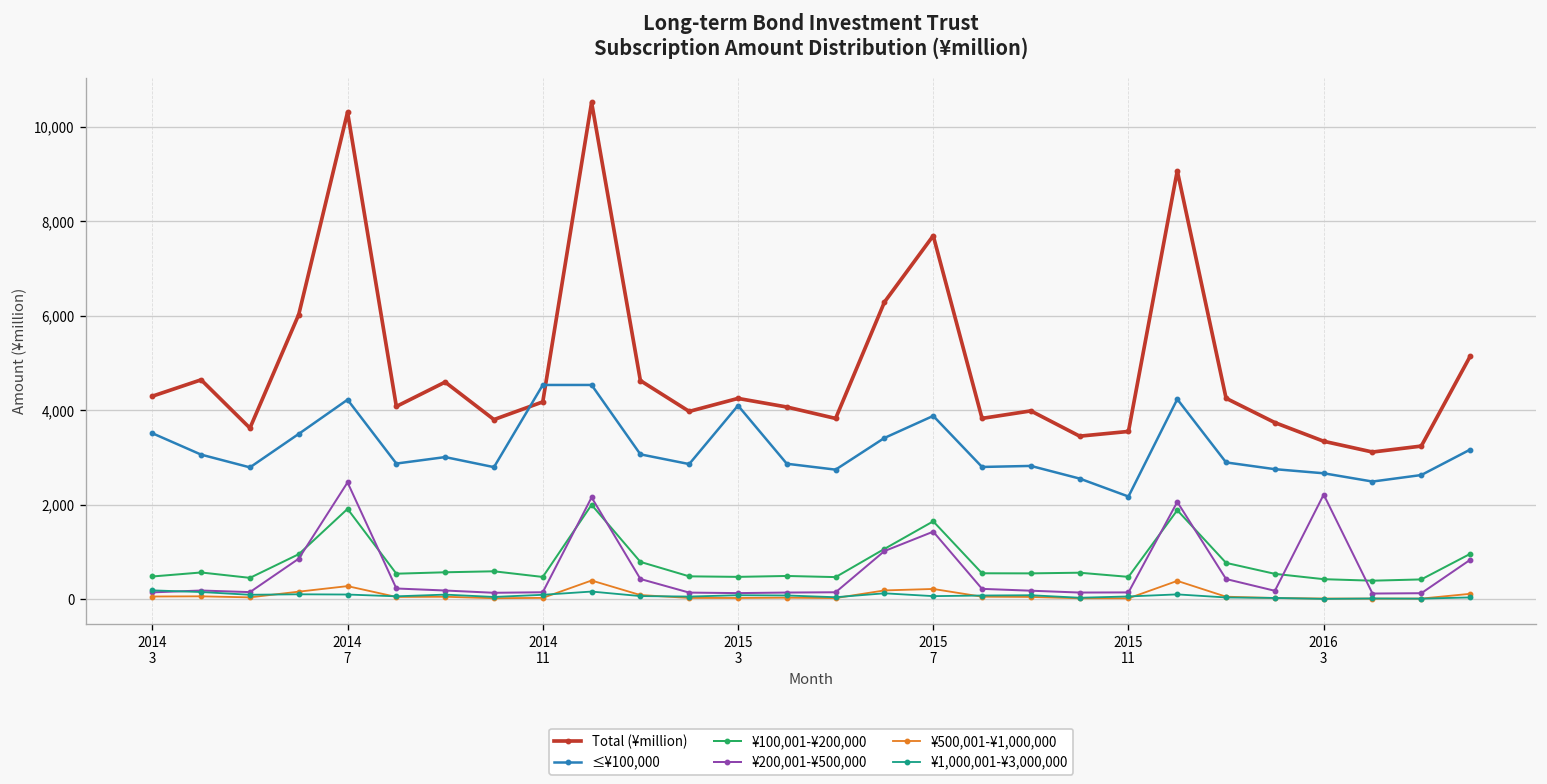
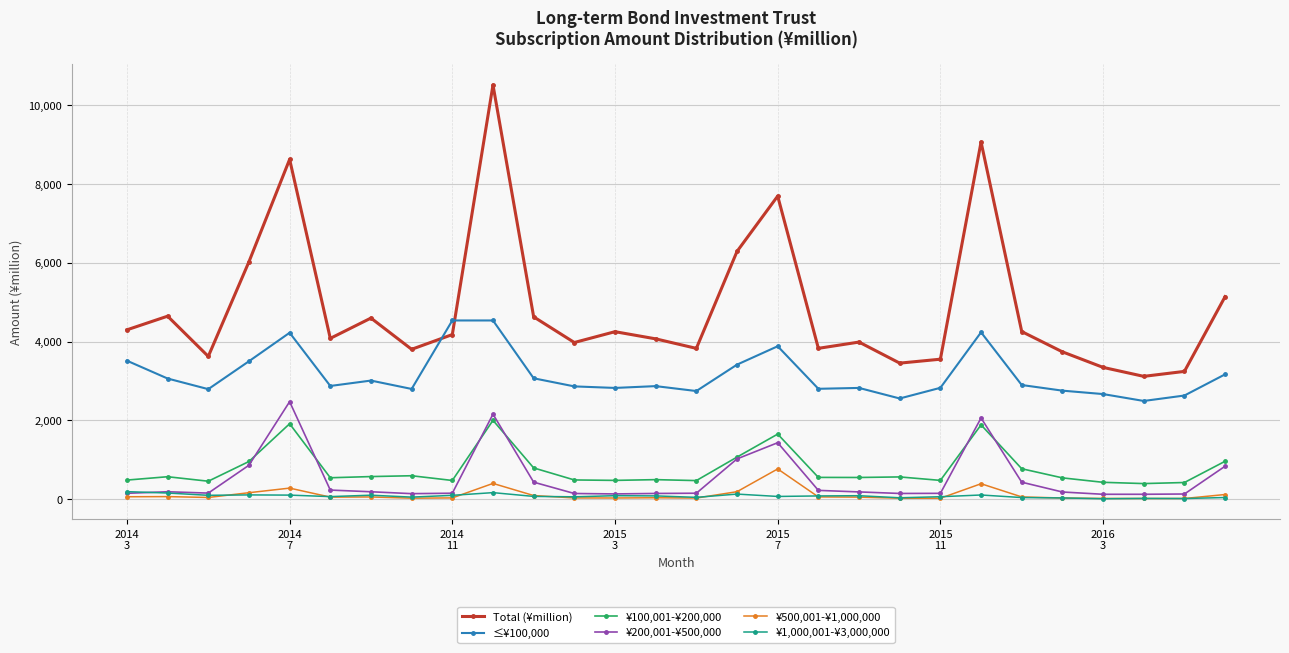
Total (¥million), 2014 7: 10,300 -> 8,600
≤¥100,000, 2015 3: 4,100 -> 2,800
¥500,001-¥1,000,000, 2015 7: 200 -> 800
≤¥100,000, 2015 11: 2,200 -> 2,800
¥200,001-¥500,000, 2016 3: 2,200 -> 100
